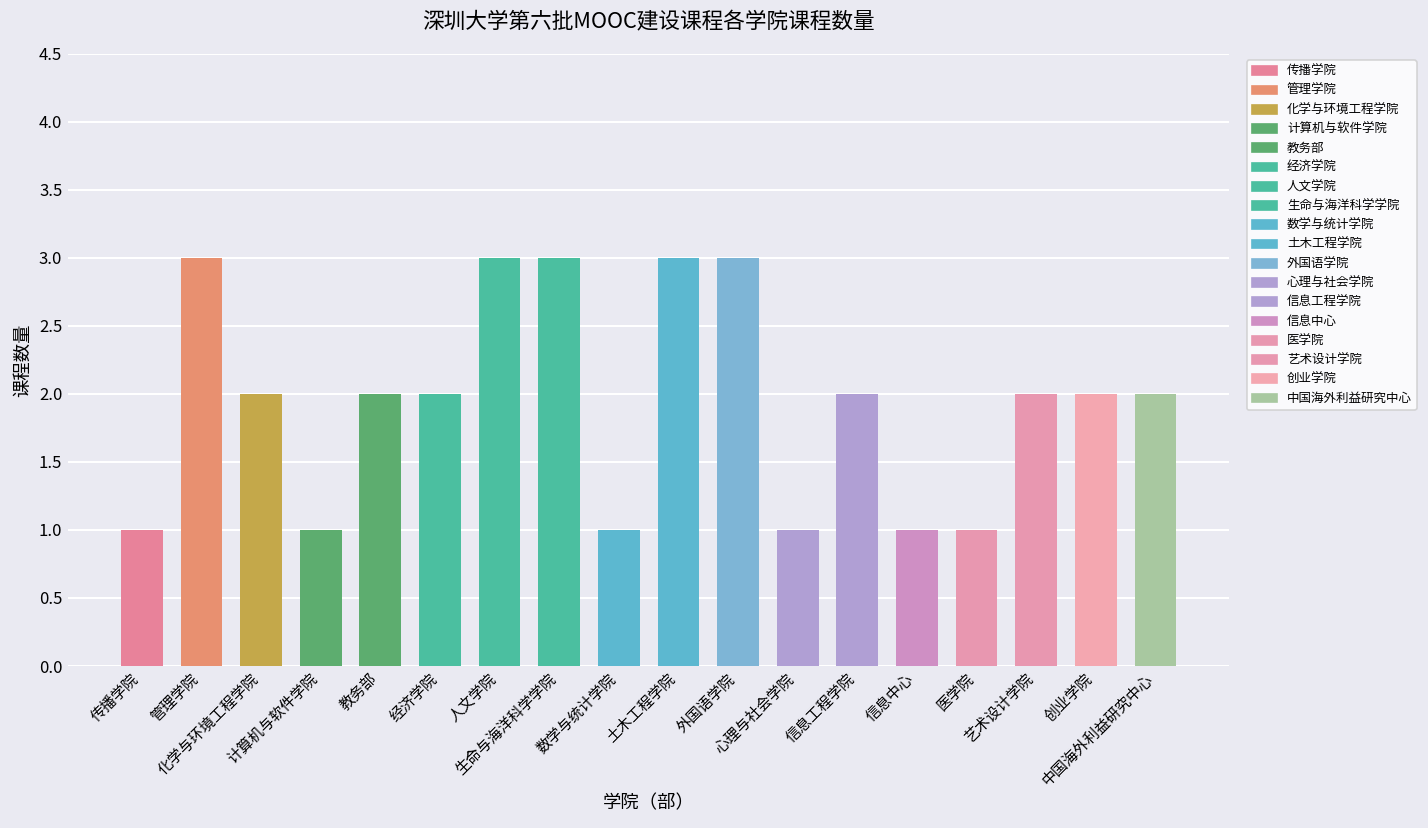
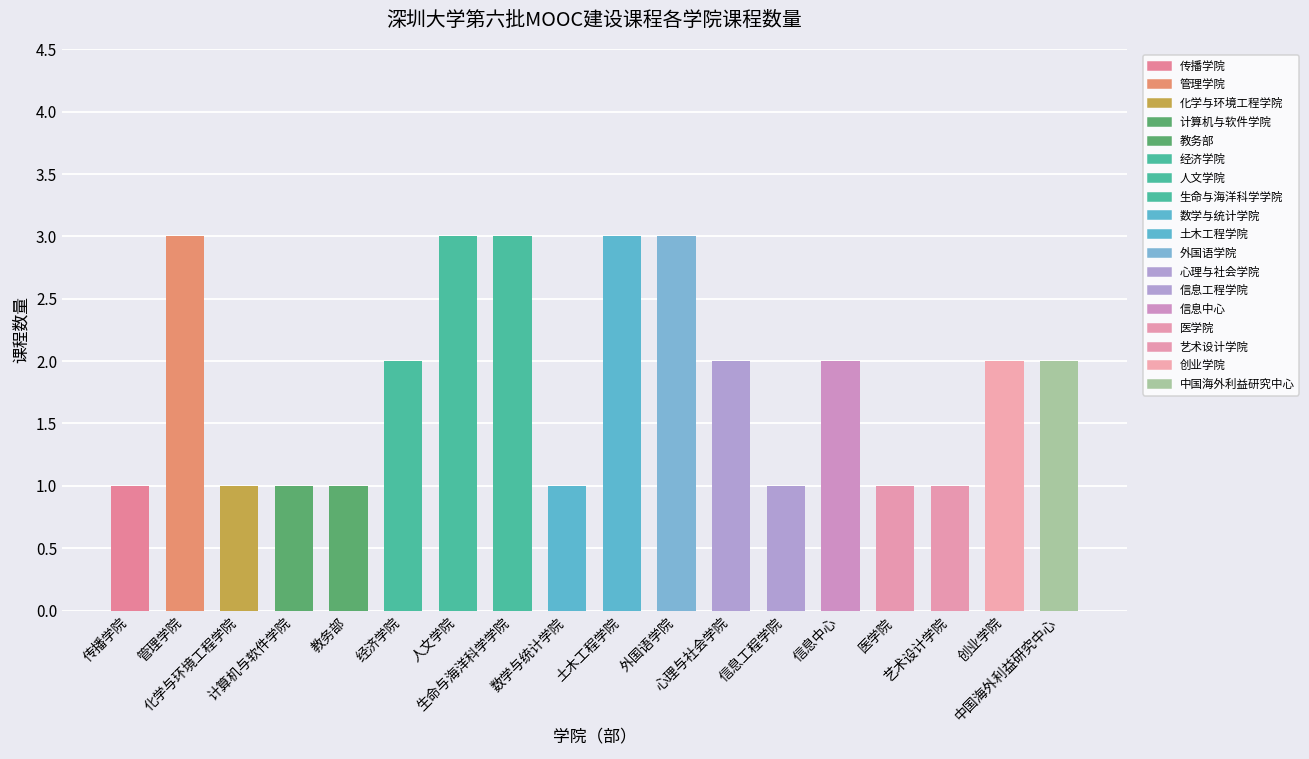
化学与环境工程学院: 2 -> 1
教务部: 2 -> 1
心理与社会学院: 1 -> 2
信息工程学院: 2 -> 1
信息中心: 1 -> 2
艺术设计学院: 2 -> 1
